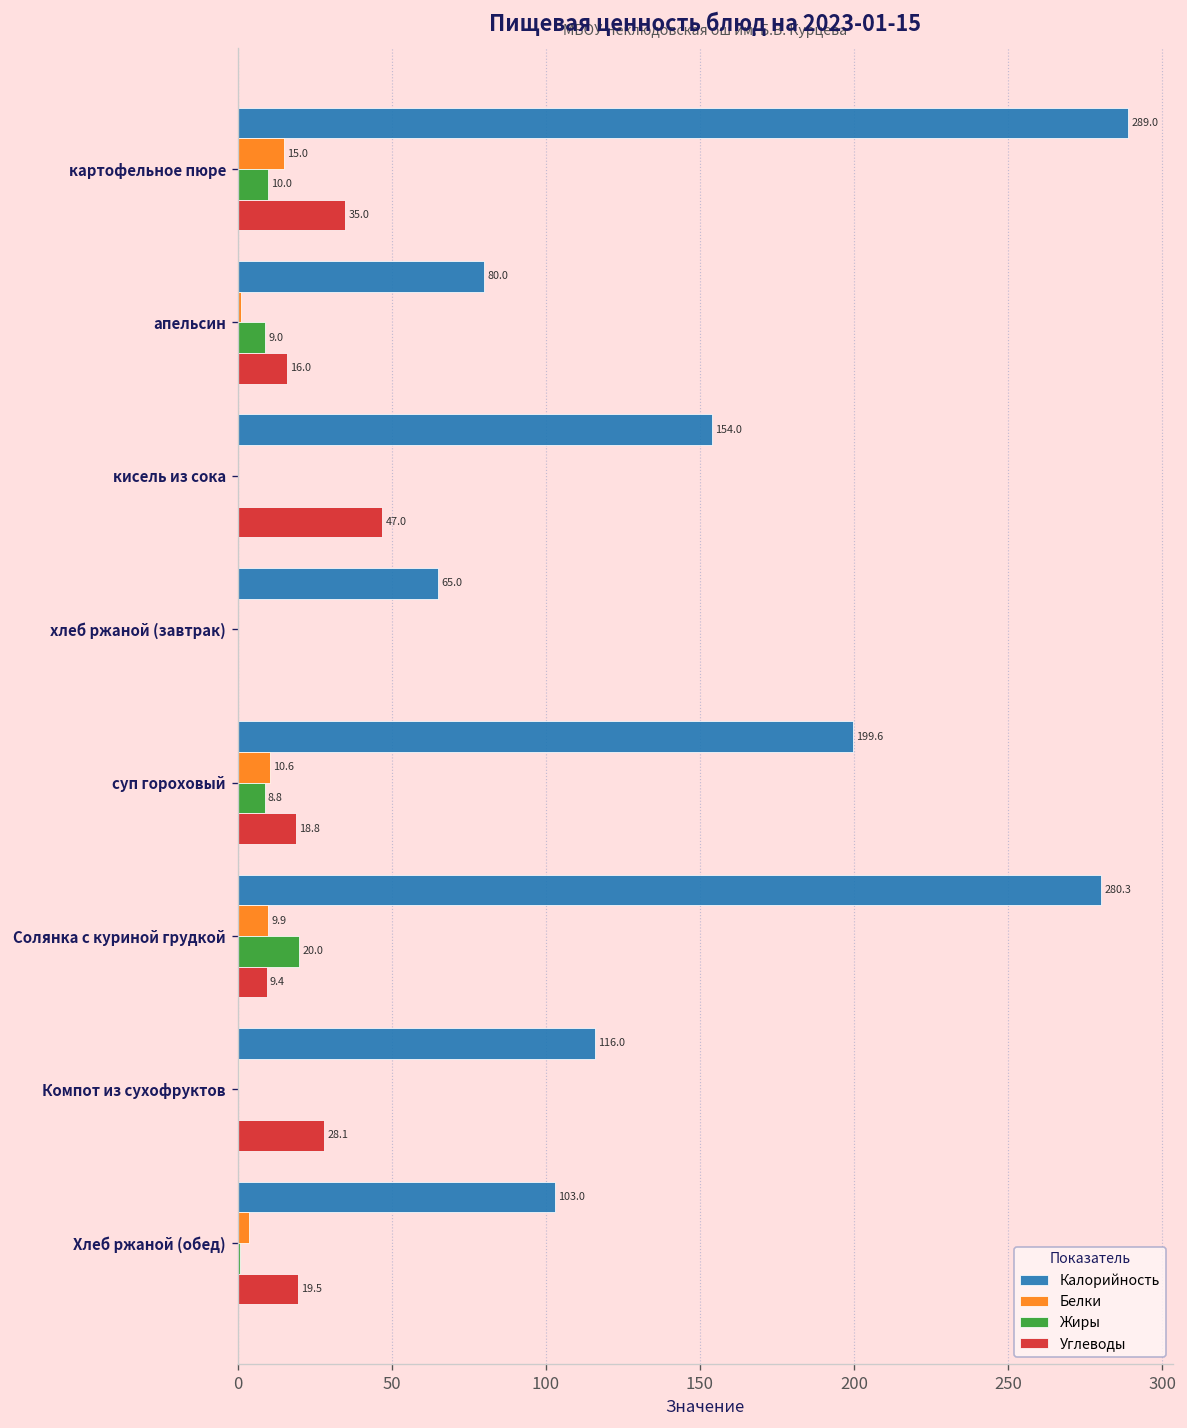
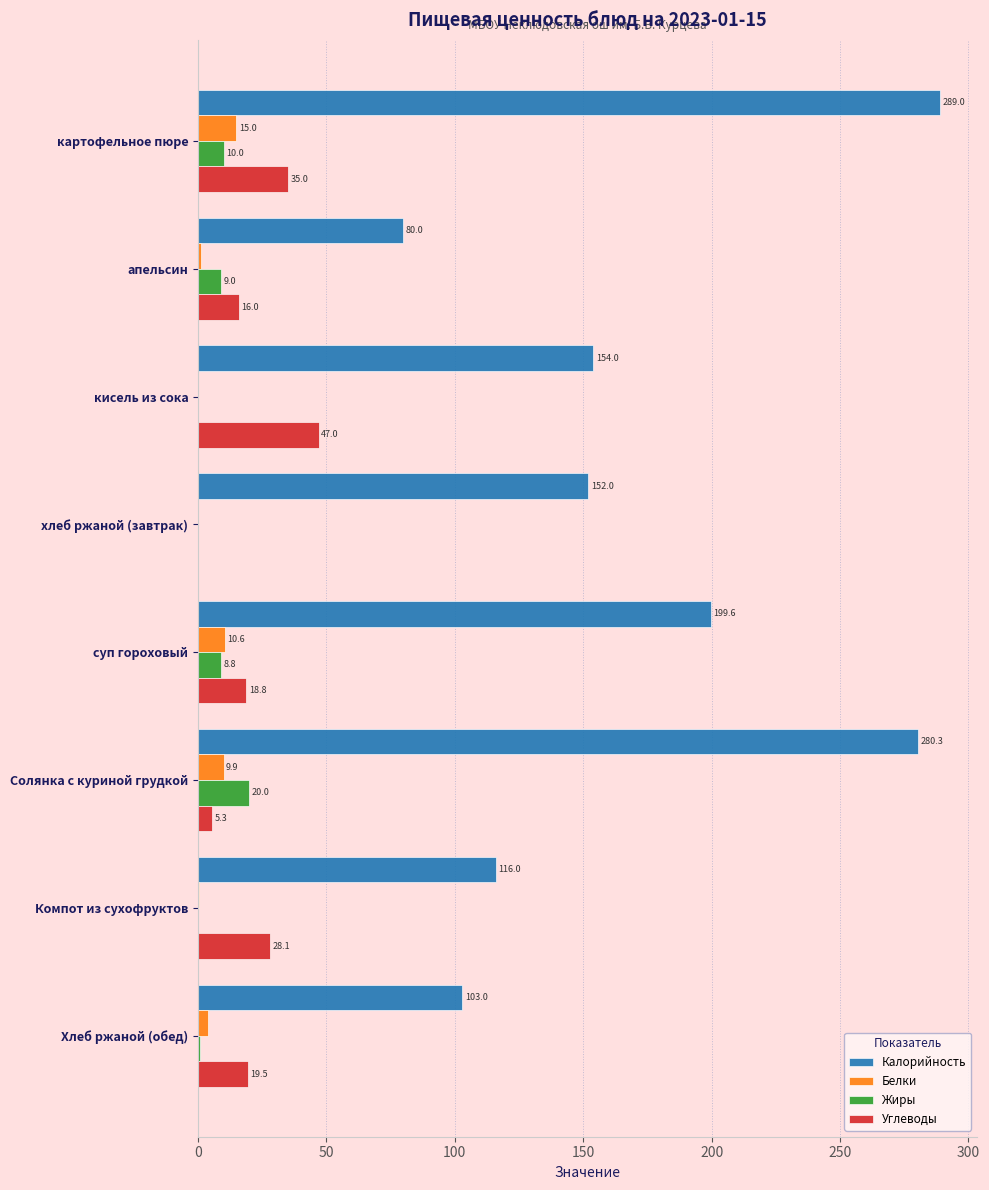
Калорийность, хлеб ржаной (завтрак): 65.0 -> 152.0
Углеводы, Солянка с куриной грудкой: 9.4 -> 5.3
